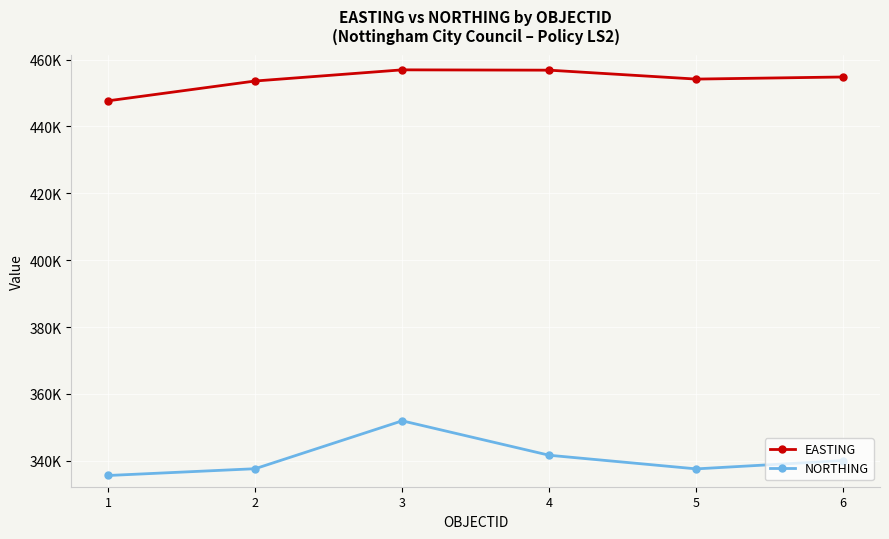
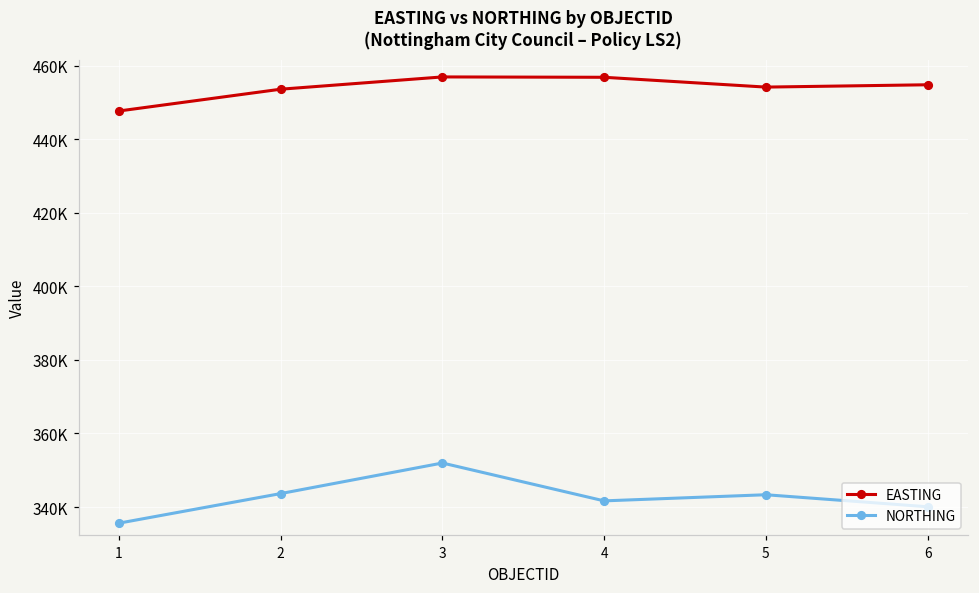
NORTHING, 2: 338000 -> 344000
NORTHING, 5: 338000 -> 343000
